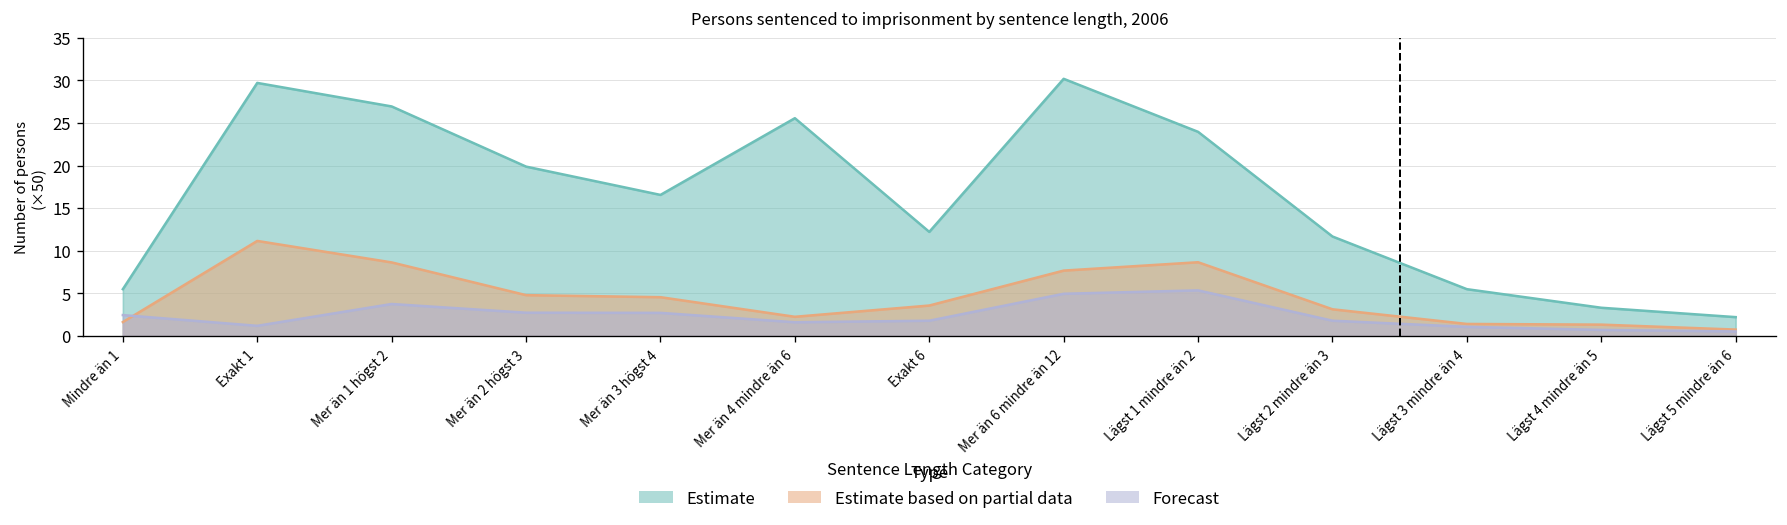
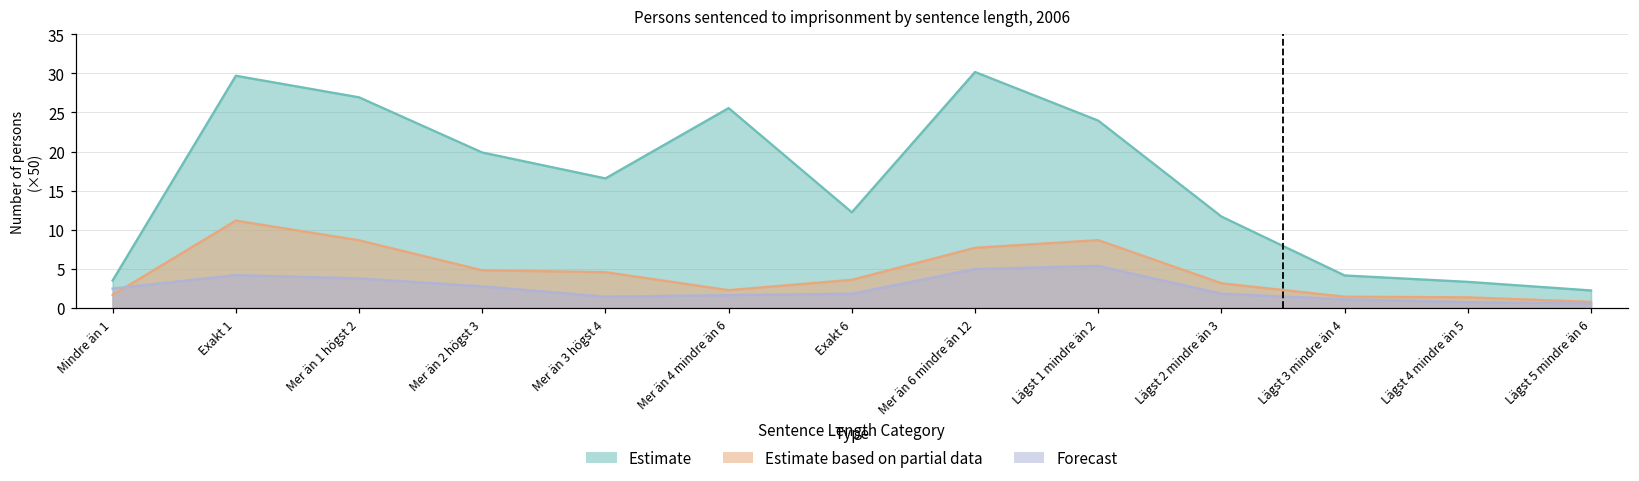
Estimate, Mindre än 1: 6 -> 4
Forecast, Exakt 1: 1 -> 4
Forecast, Mer än 3 högst 4: 3 -> 1
Estimate, Lägst 3 mindre än 4: 6 -> 4
